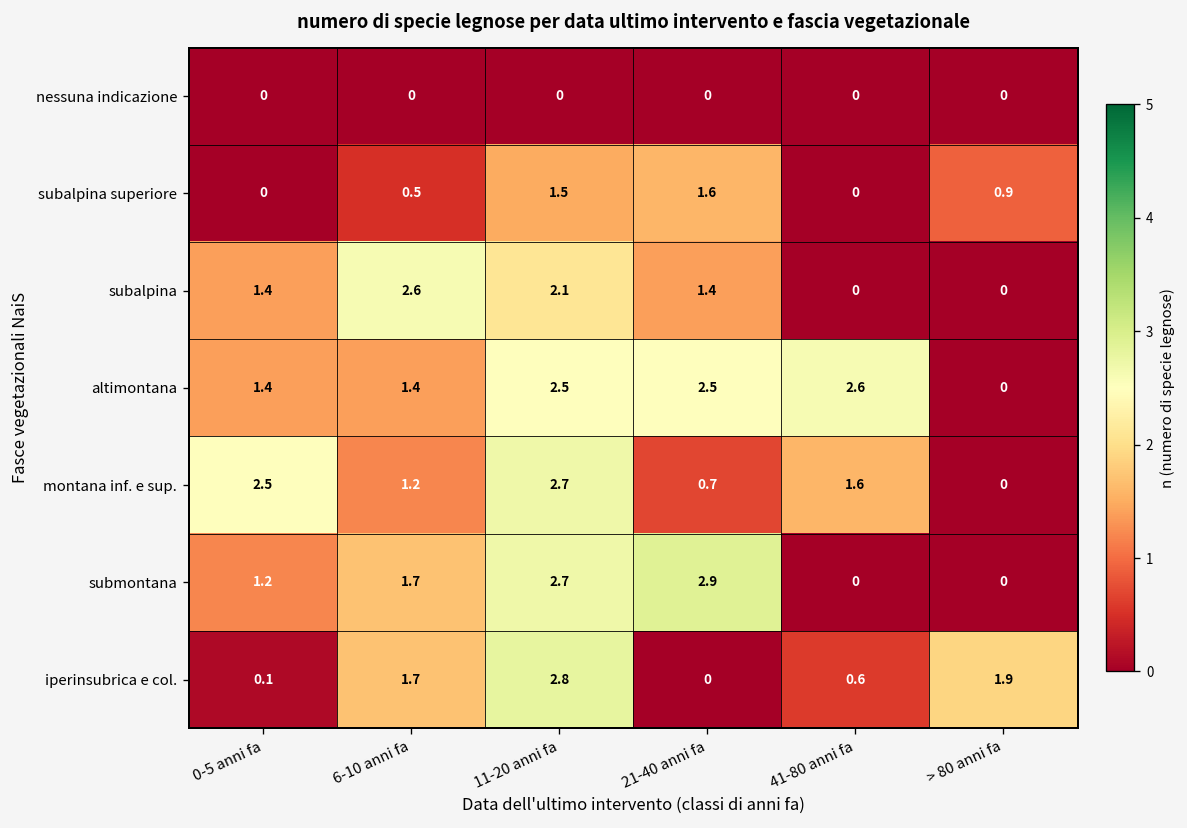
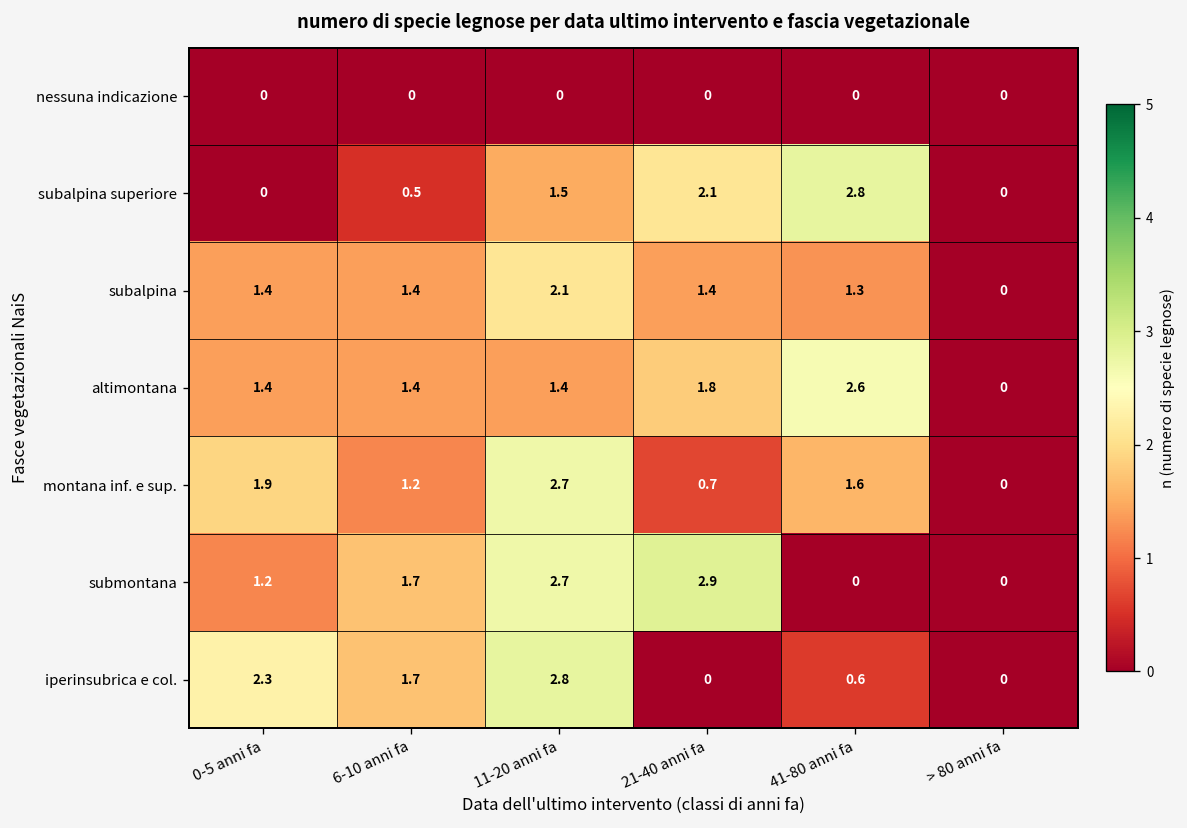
subalpina superiore, 21-40 anni fa: 1.6 -> 2.1
subalpina superiore, 41-80 anni fa: 0 -> 2.8
subalpina superiore, > 80 anni fa: 0.9 -> 0
subalpina, 6-10 anni fa: 2.6 -> 1.4
subalpina, 41-80 anni fa: 0 -> 1.3
altimontana, 11-20 anni fa: 2.5 -> 1.4
altimontana, 21-40 anni fa: 2.5 -> 1.8
montana inf. e sup., 0-5 anni fa: 2.5 -> 1.9
iperinsubrica e col., 0-5 anni fa: 0.1 -> 2.3
iperinsubrica e col., > 80 anni fa: 1.9 -> 0
